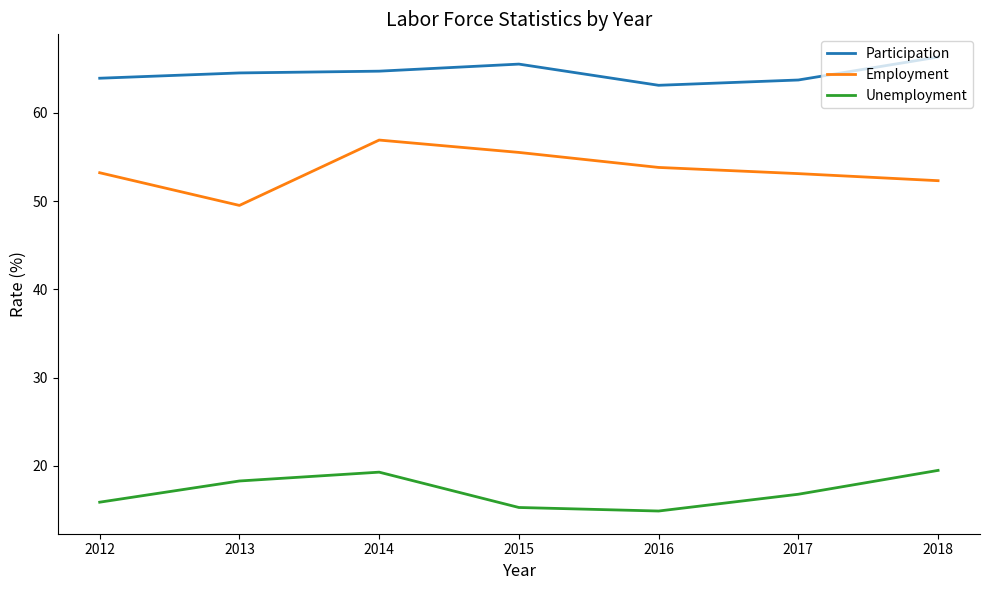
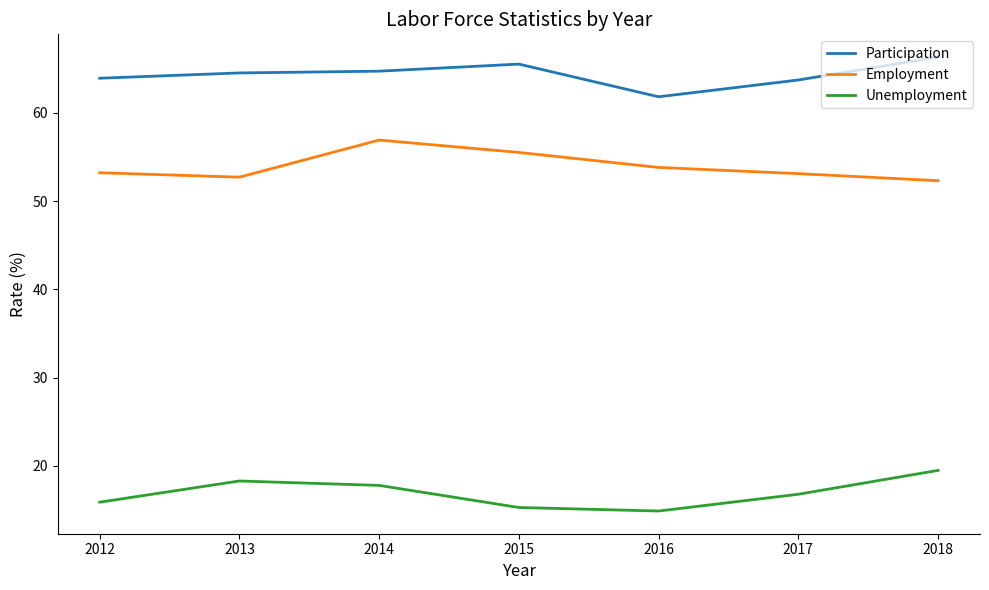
Employment, 2013: 50 -> 53
Unemployment, 2014: 19 -> 18
Participation, 2016: 63 -> 62
